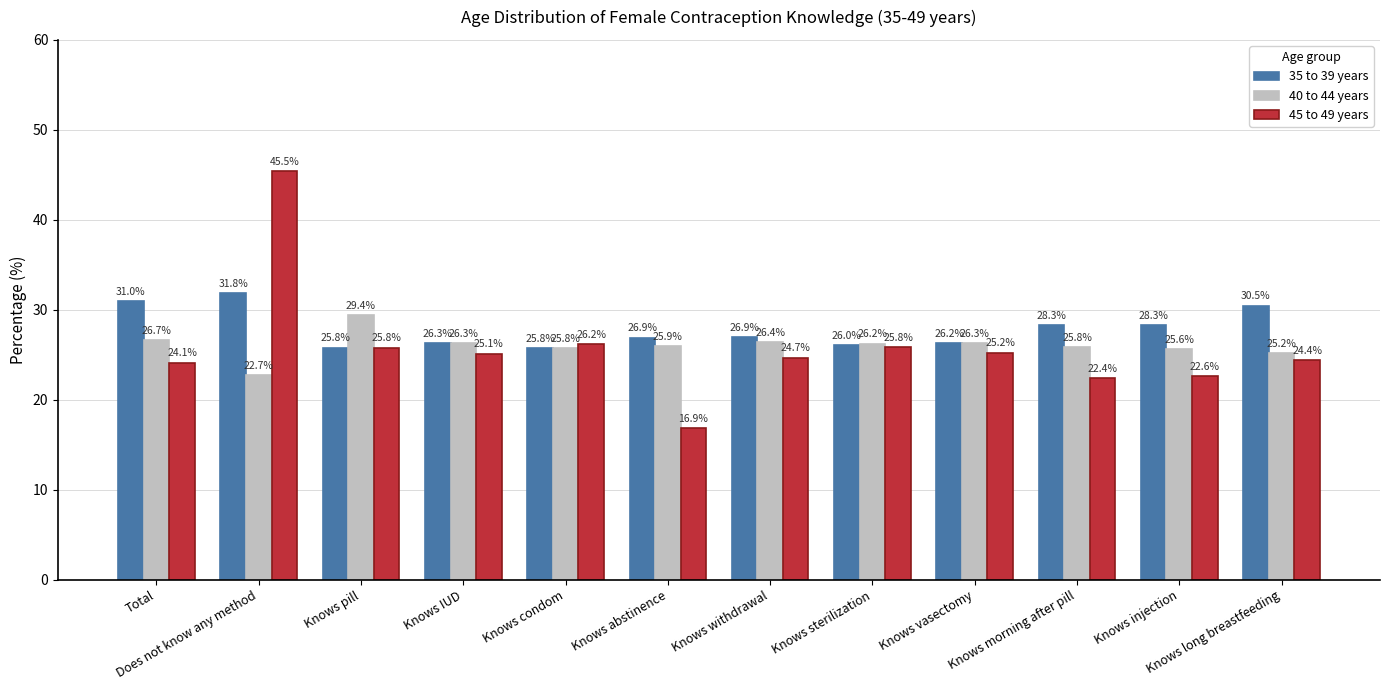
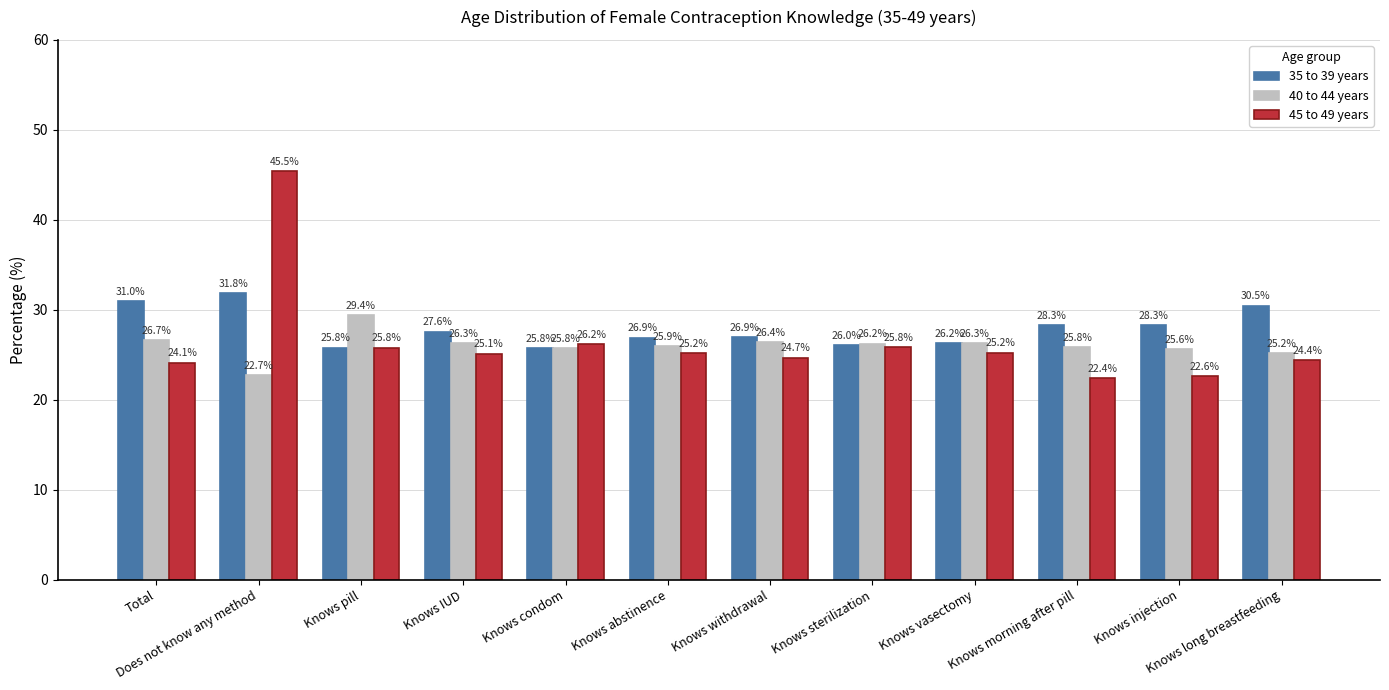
35 to 39 years, Knows IUD: 26.3% -> 27.6%
45 to 49 years, Knows abstinence: 16.9% -> 25.2%
